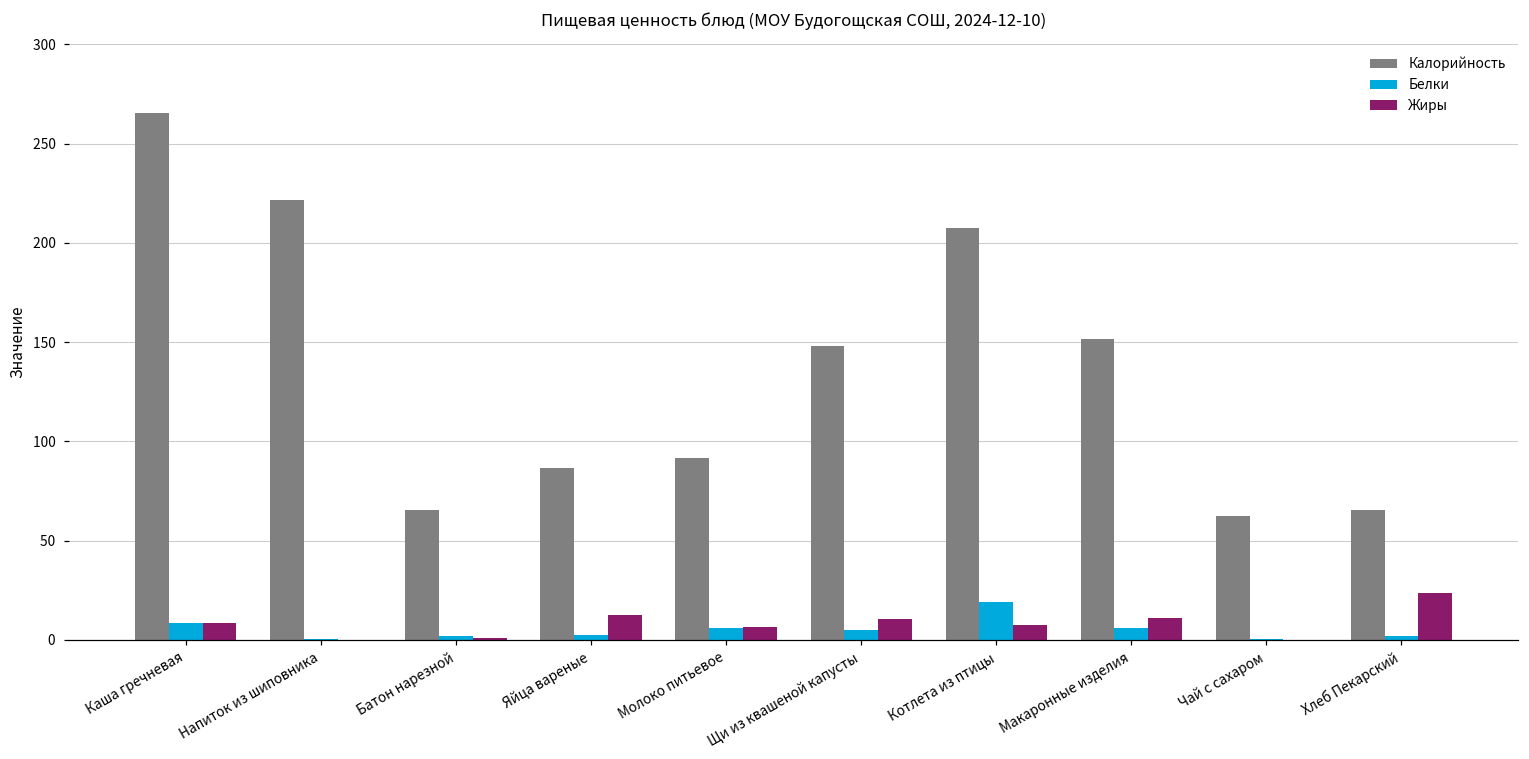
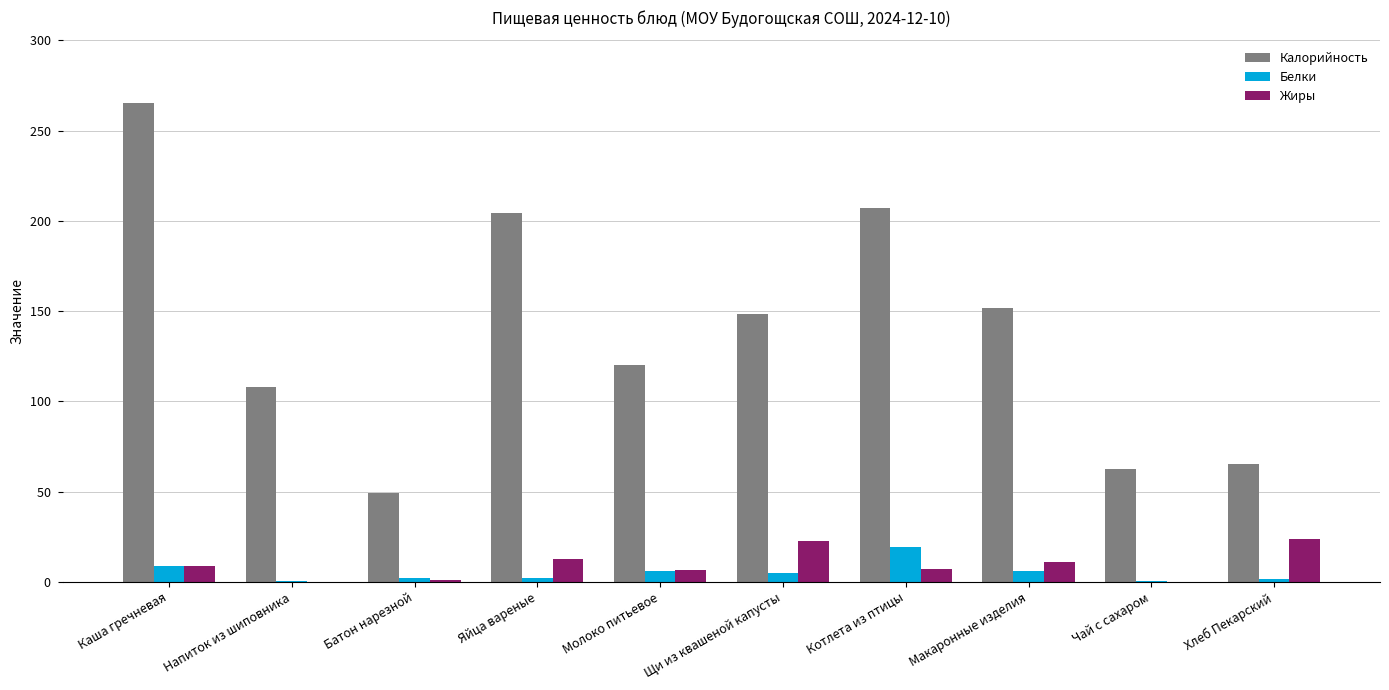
Калорийность, Напиток из шиповника: 222 -> 108
Калорийность, Батон нарезной: 66 -> 49
Калорийность, Яйца вареные: 87 -> 205
Калорийность, Молоко питьевое: 92 -> 120
Жиры, Щи из квашеной капусты: 10 -> 23
